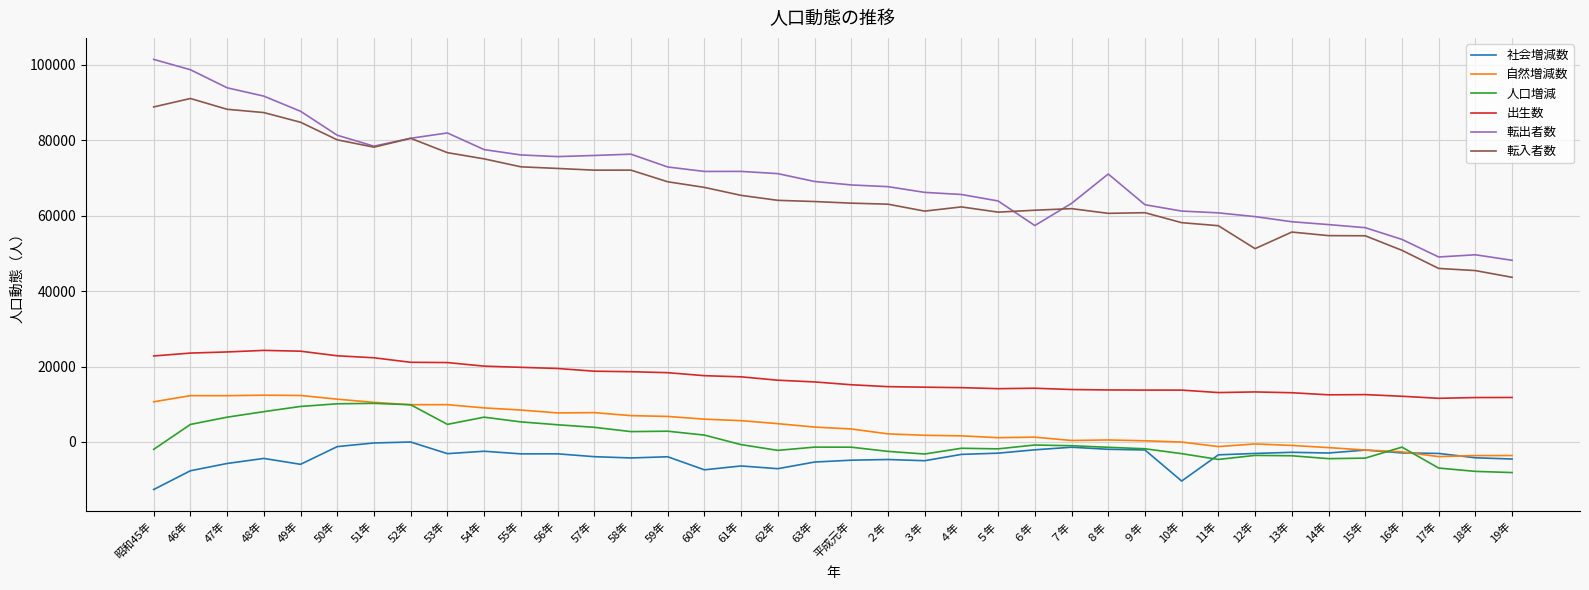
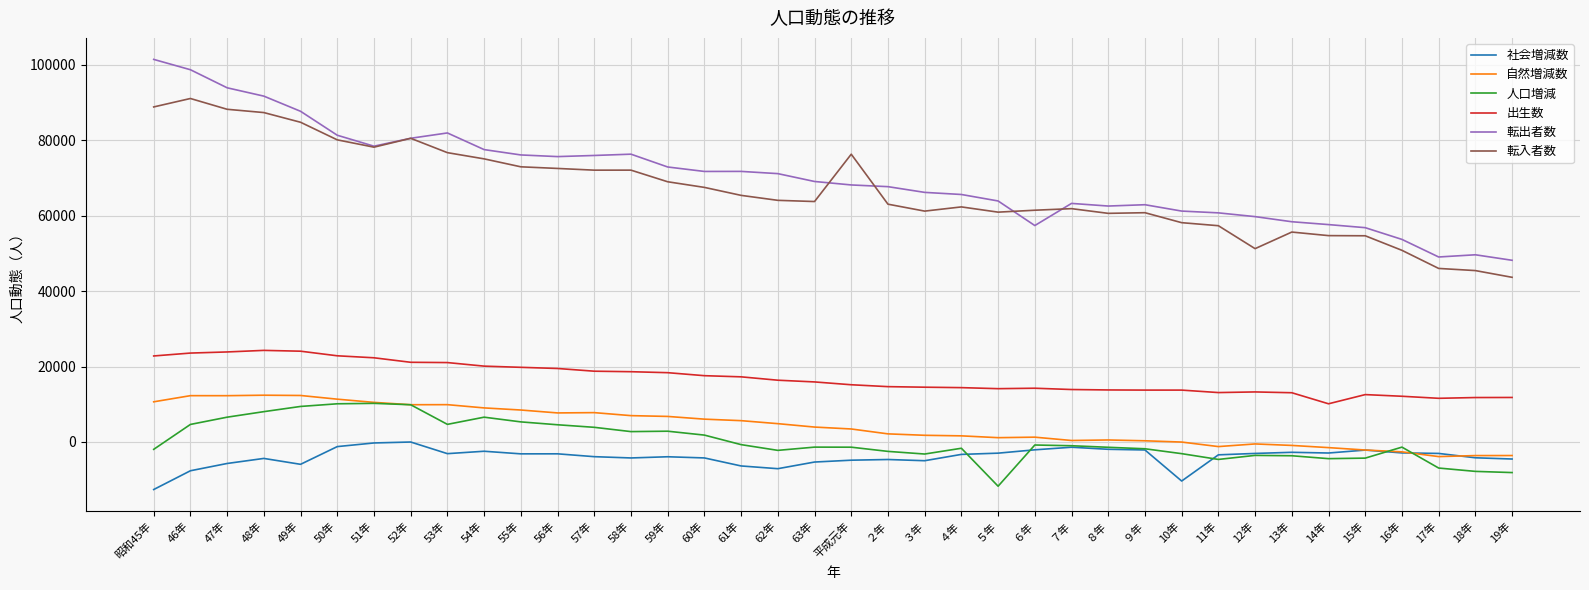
社会増減数, 60年: -7000 -> -4000
転入者数, 平成元年: 63000 -> 76000
人口増減, ５年: -2000 -> -12000
転出者数, ８年: 71000 -> 63000
出生数, 14年: 13000 -> 10000
